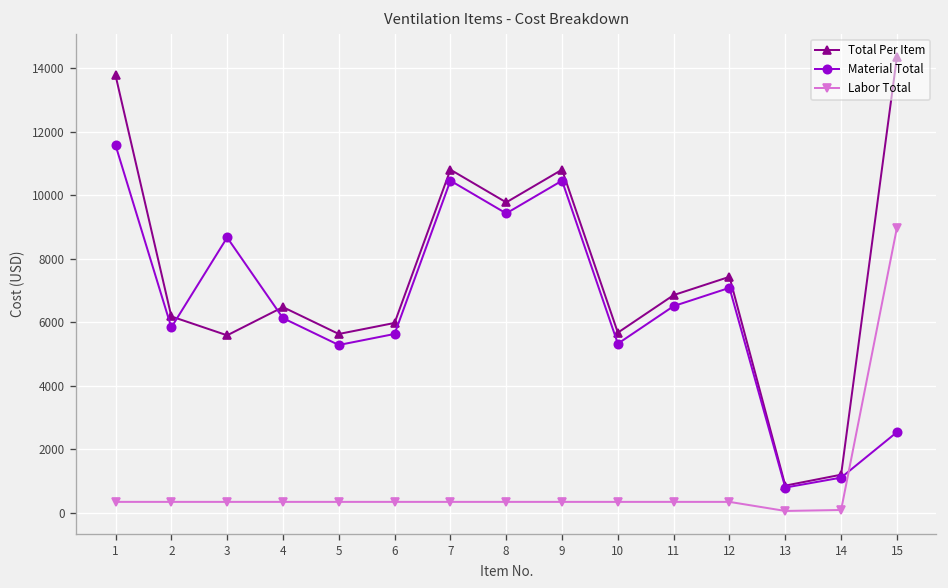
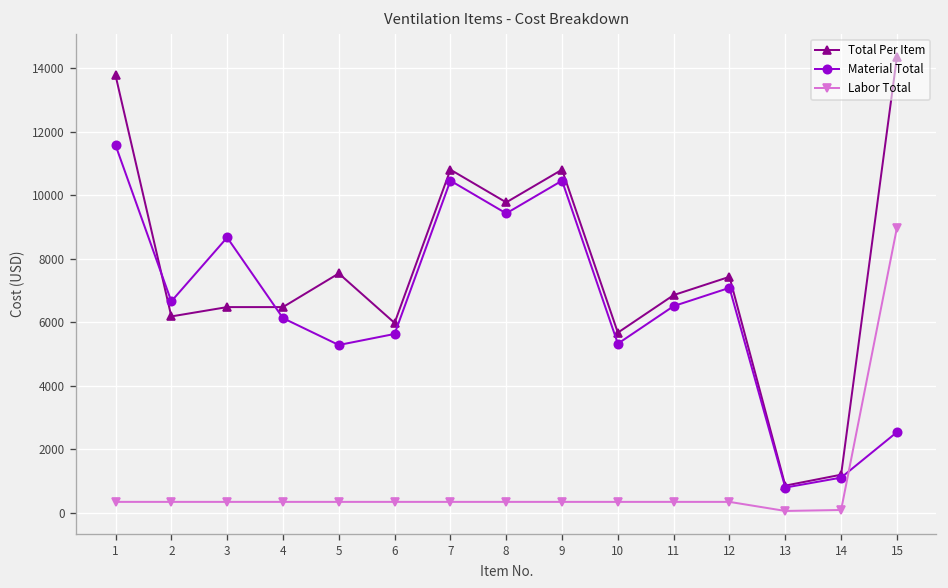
Material Total, 2: 5800 -> 6700
Total Per Item, 3: 5600 -> 6500
Total Per Item, 5: 5600 -> 7500
